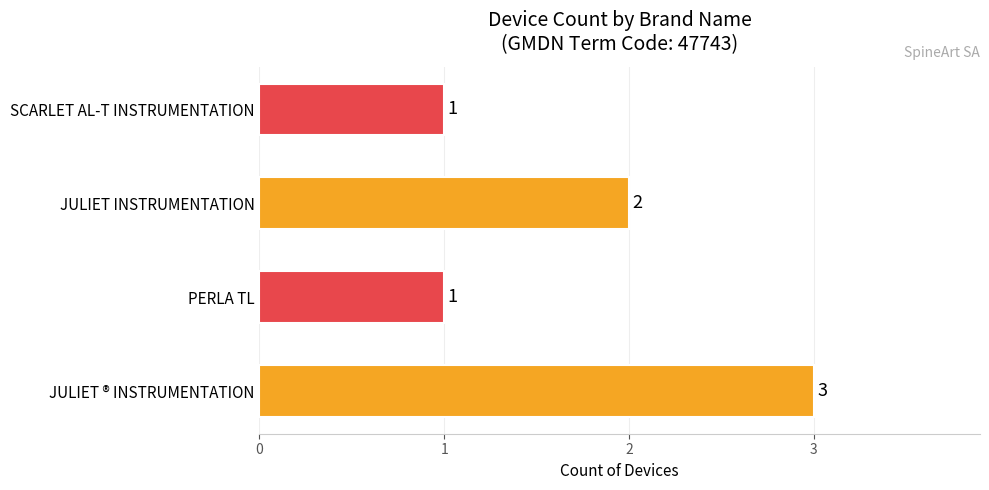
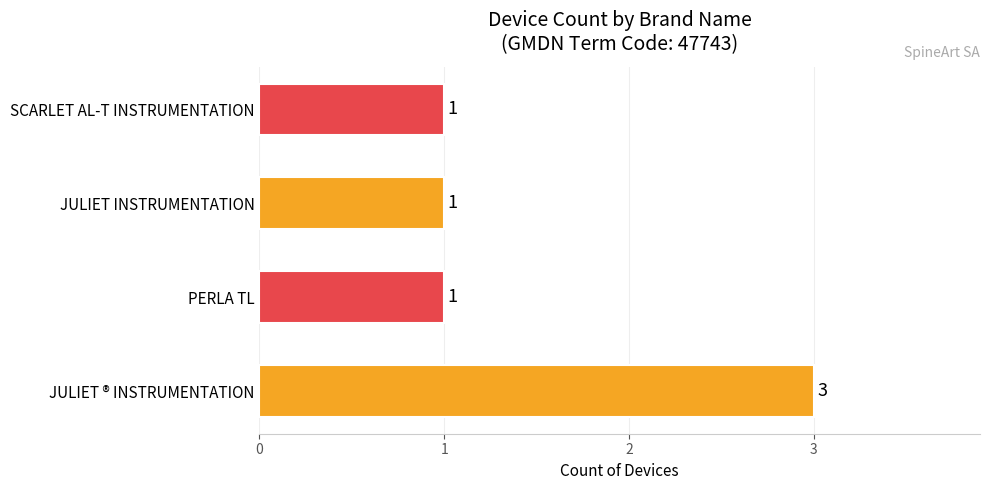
JULIET INSTRUMENTATION: 2 -> 1
